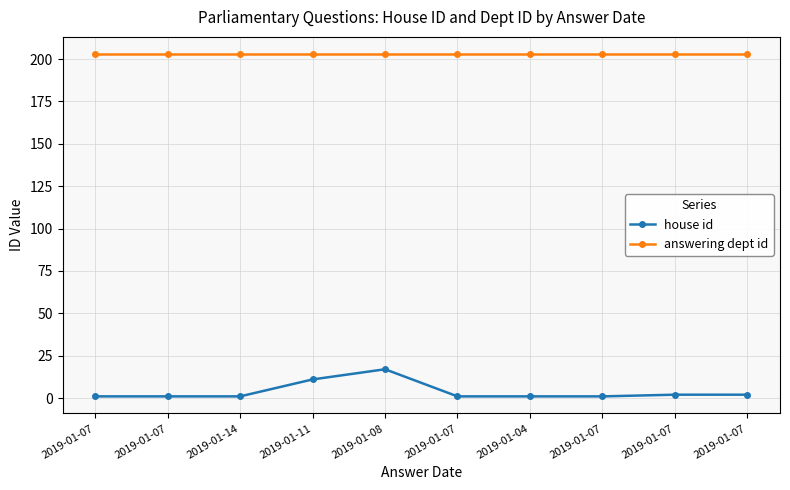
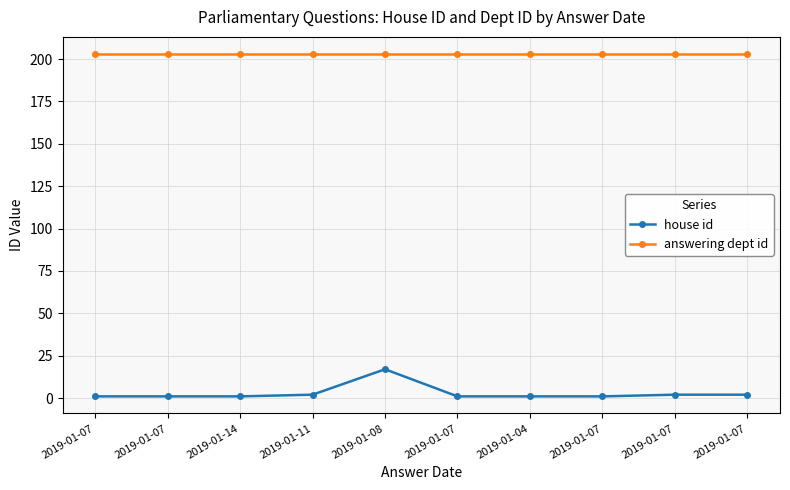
house id, 2019-01-11: 11 -> 2
